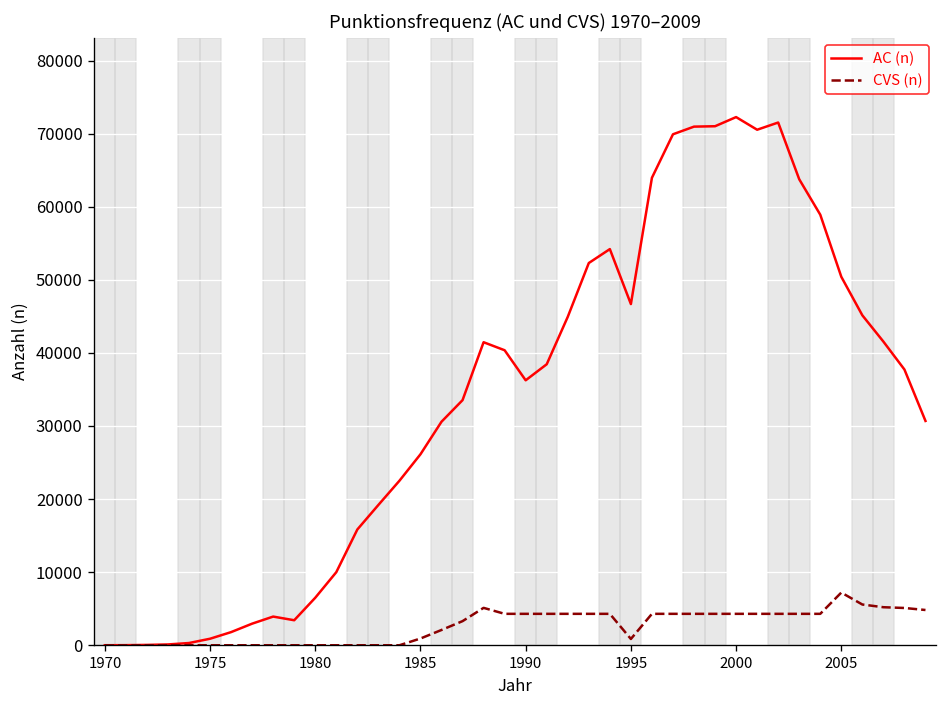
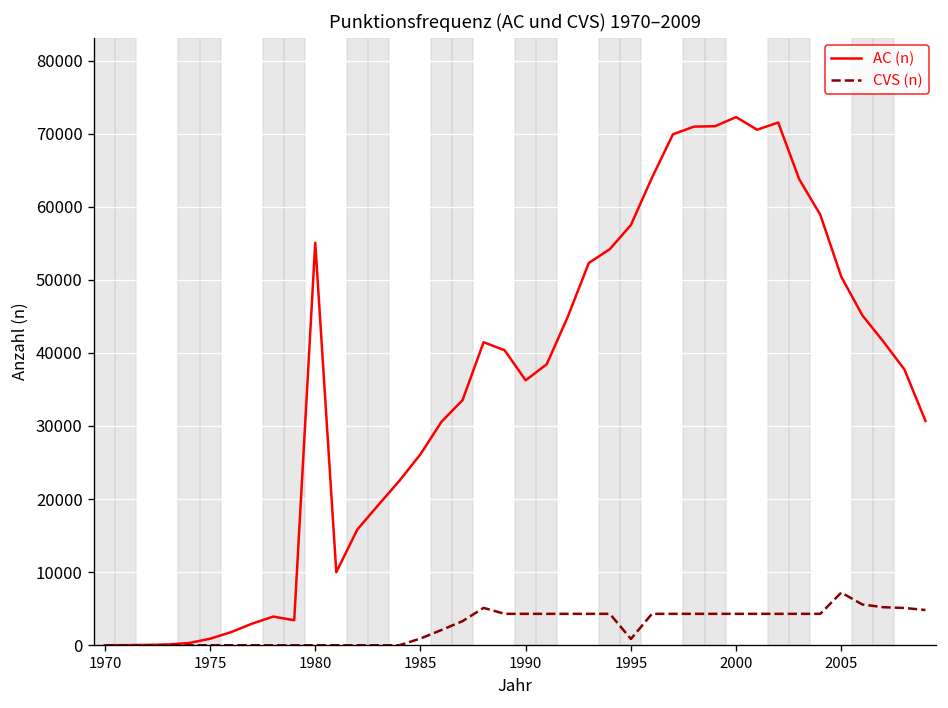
AC (n), 1980: 7000 -> 55000
AC (n), 1995: 47000 -> 57000
